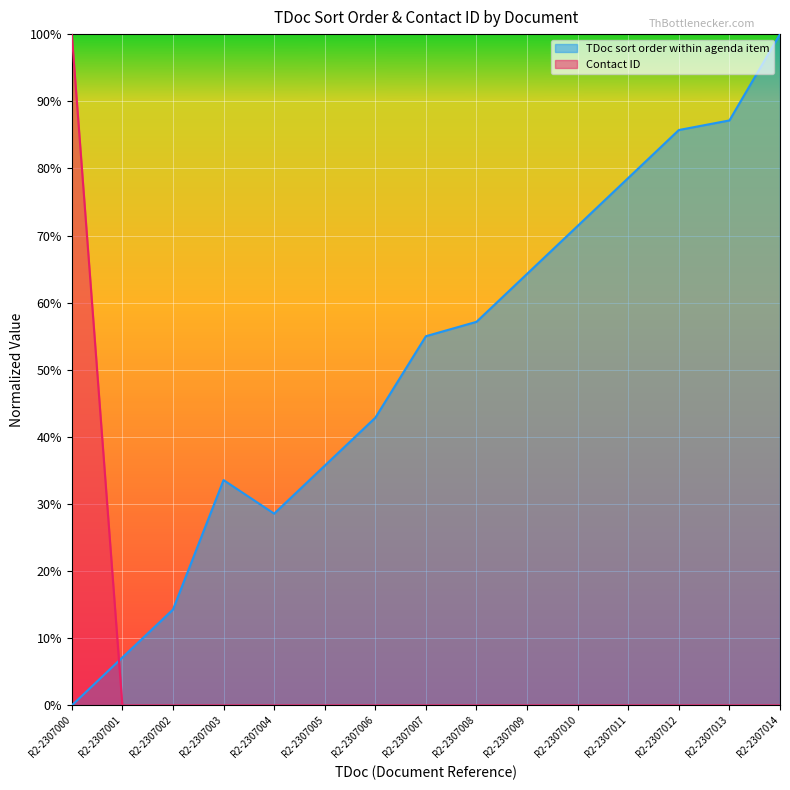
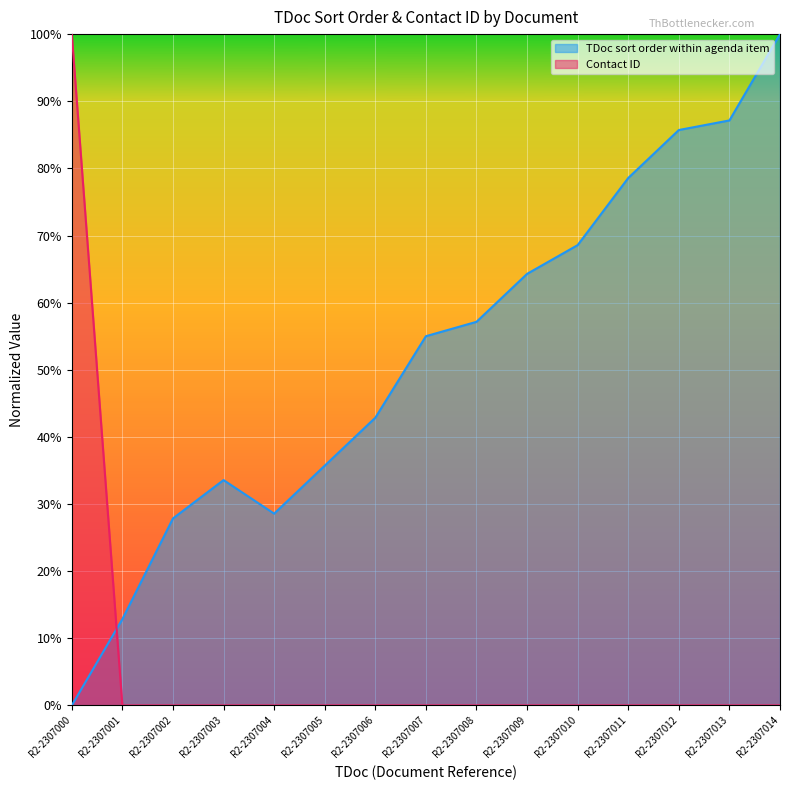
TDoc sort order within agenda item, R2-2307001: 7% -> 13%
TDoc sort order within agenda item, R2-2307002: 14% -> 28%
TDoc sort order within agenda item, R2-2307010: 71% -> 69%
